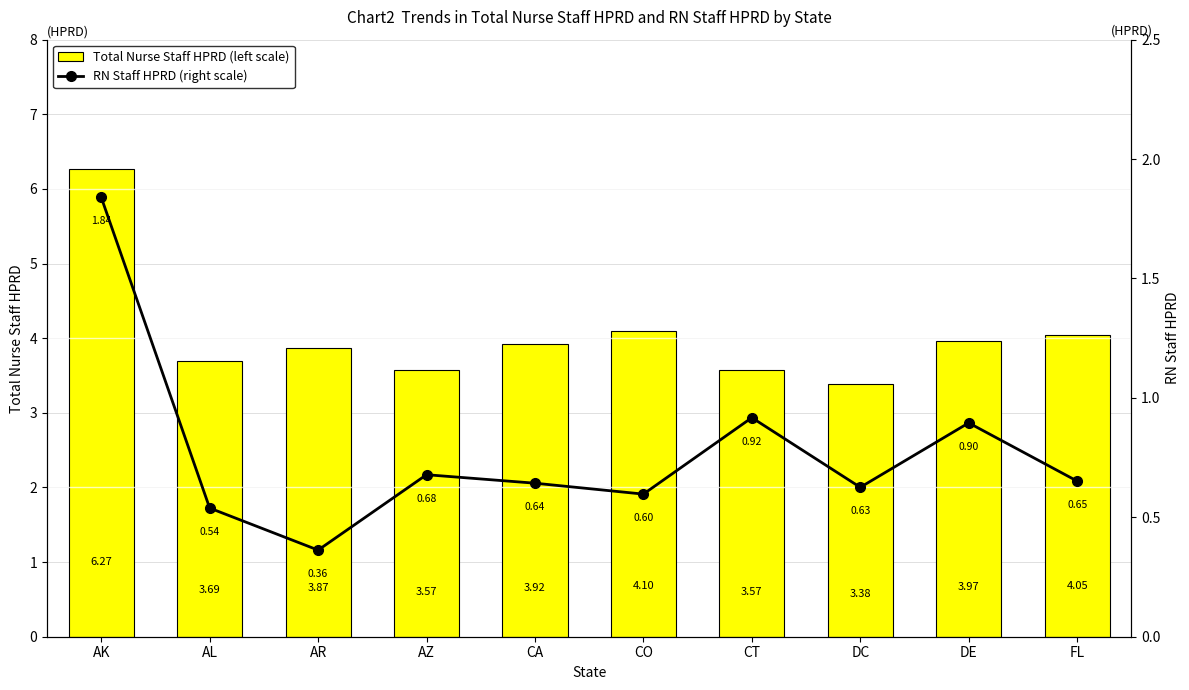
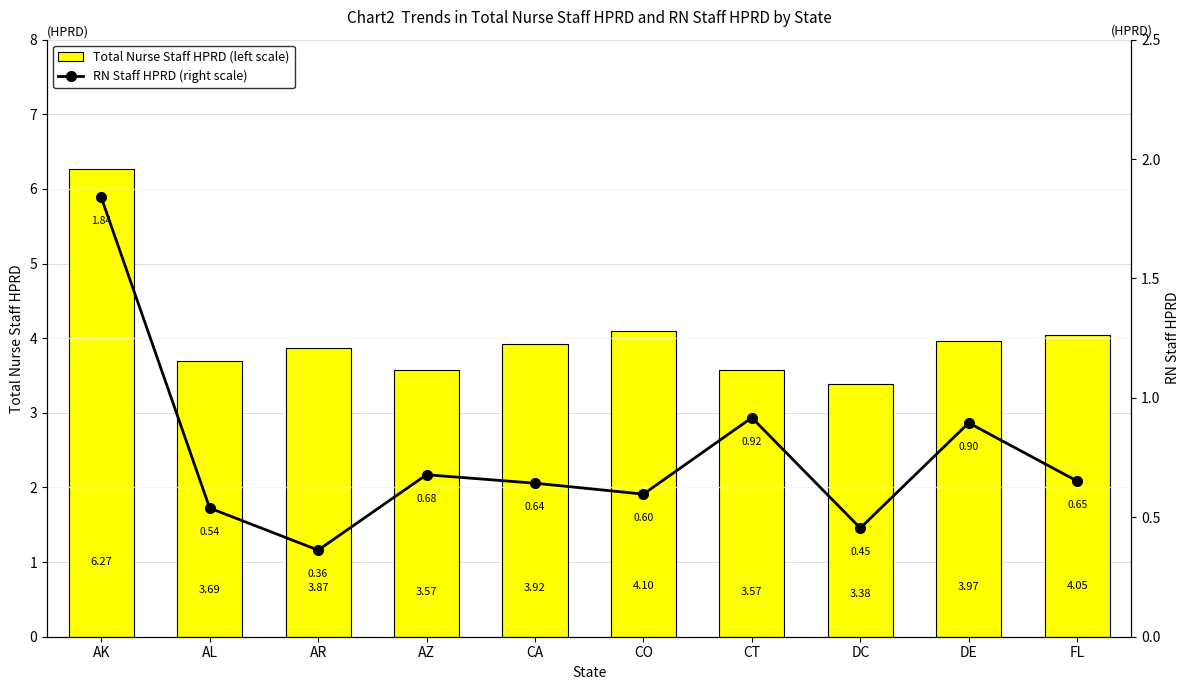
RN Staff HPRD (right scale), DC: 0.63 -> 0.45
